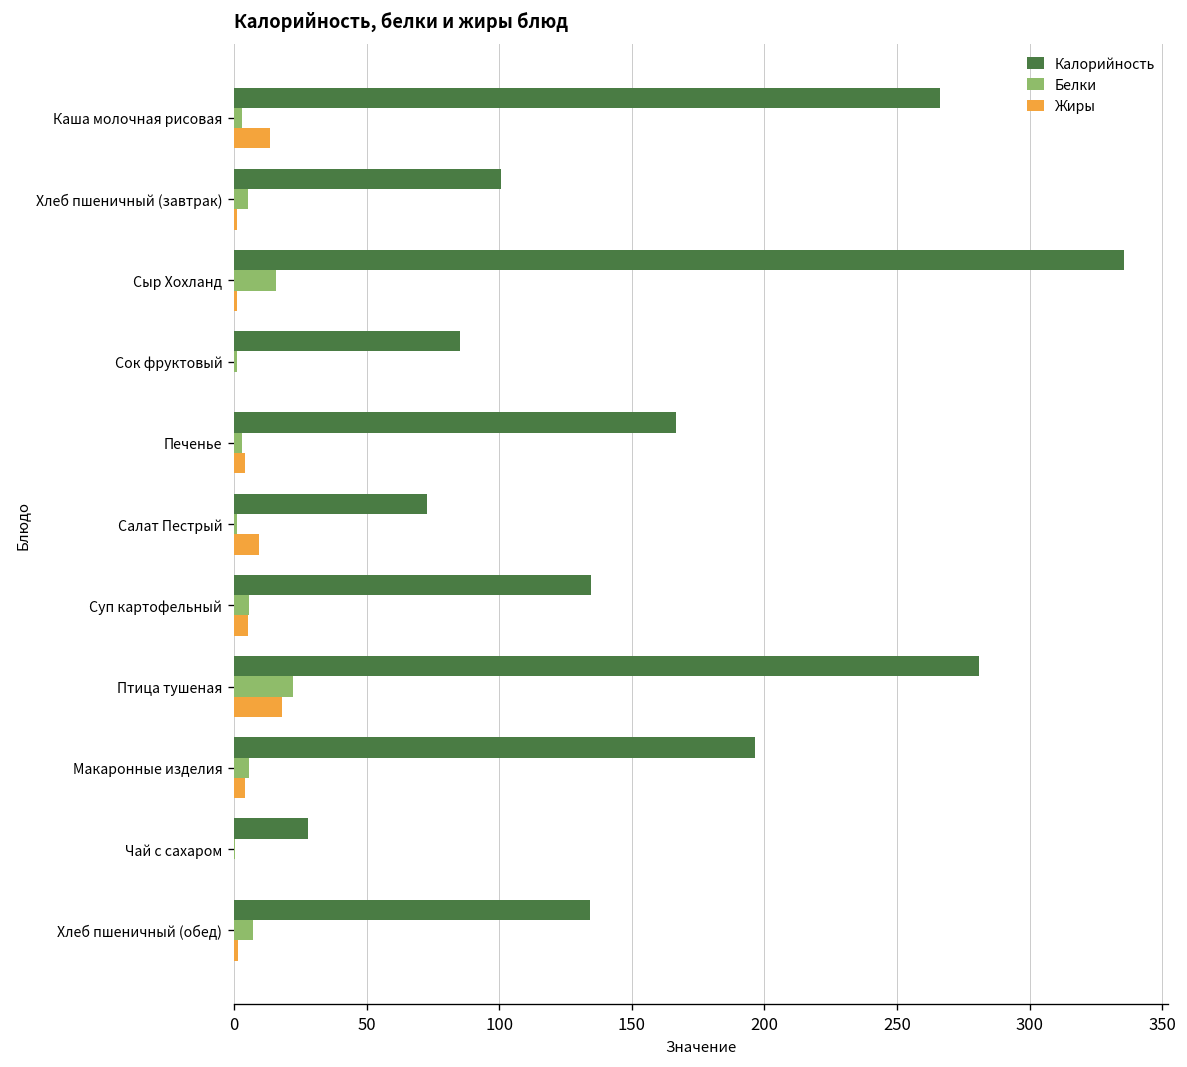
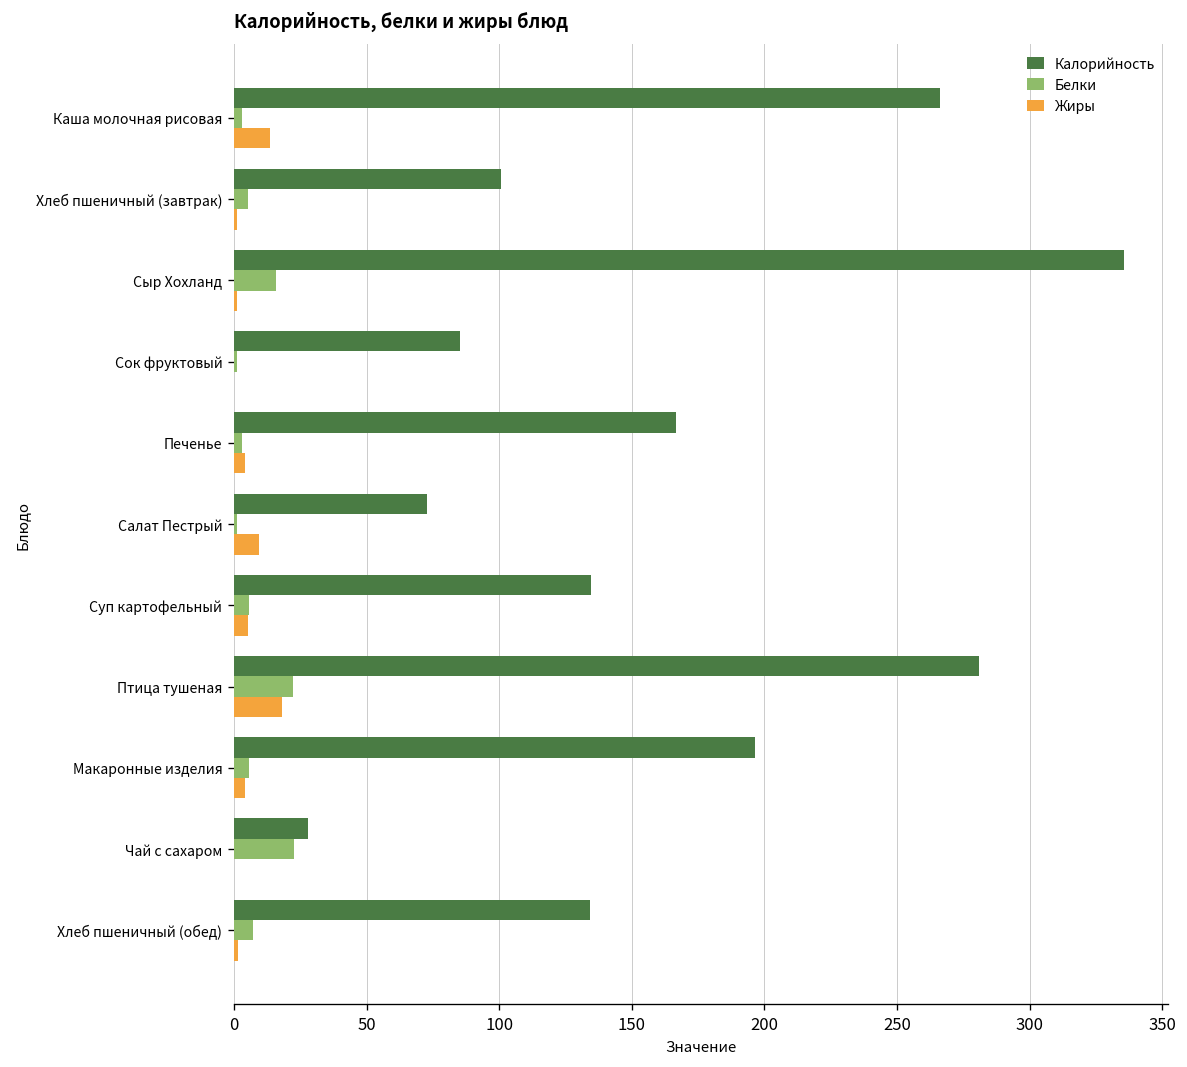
Белки, Чай с сахаром: 0 -> 23
